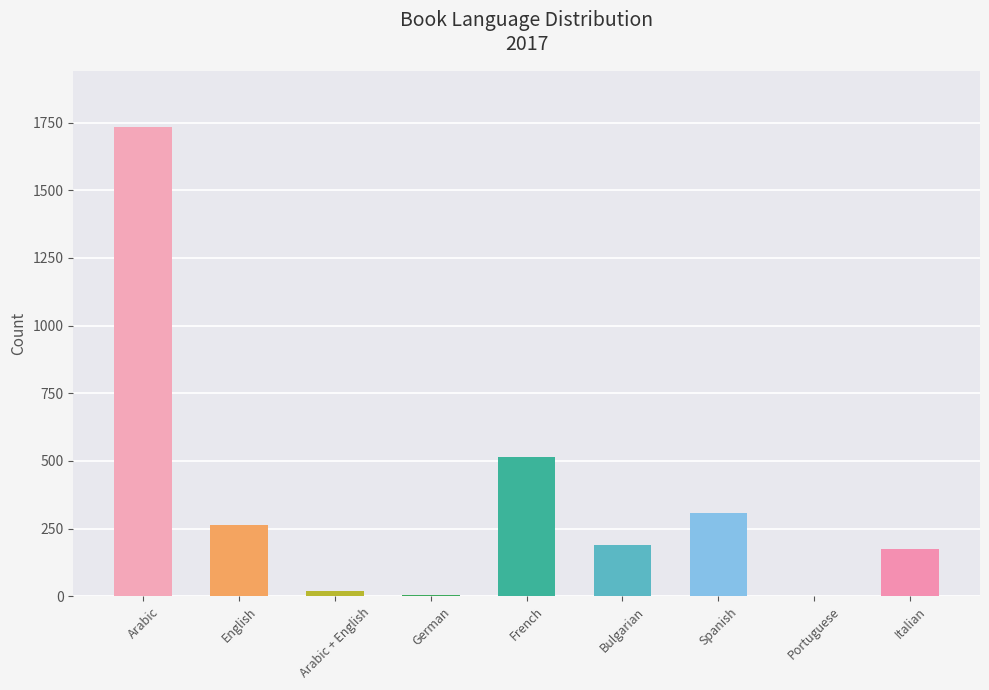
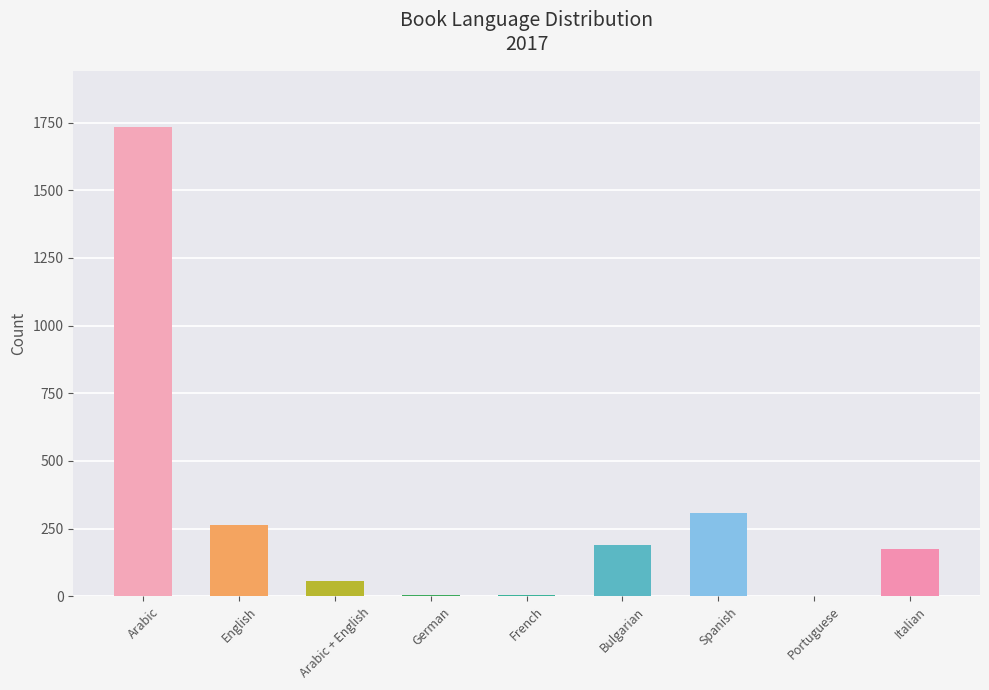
Arabic + English: 20 -> 60
French: 520 -> 0
